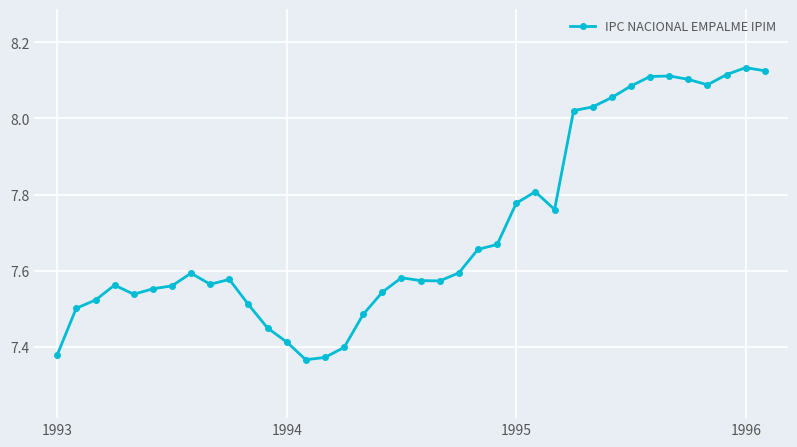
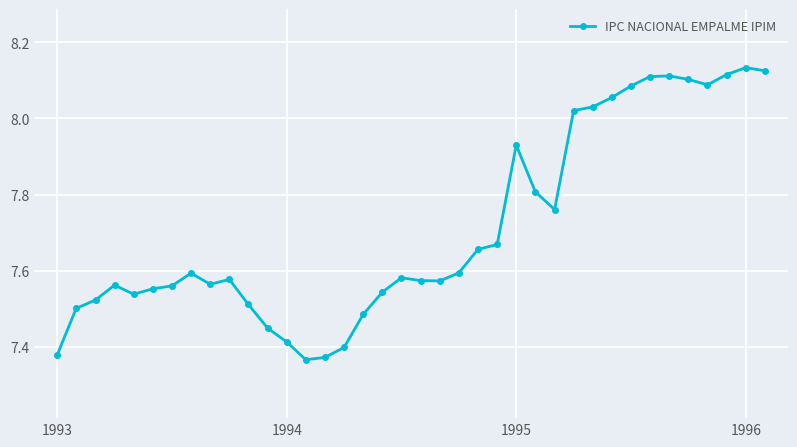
1995: 7.78 -> 7.93
